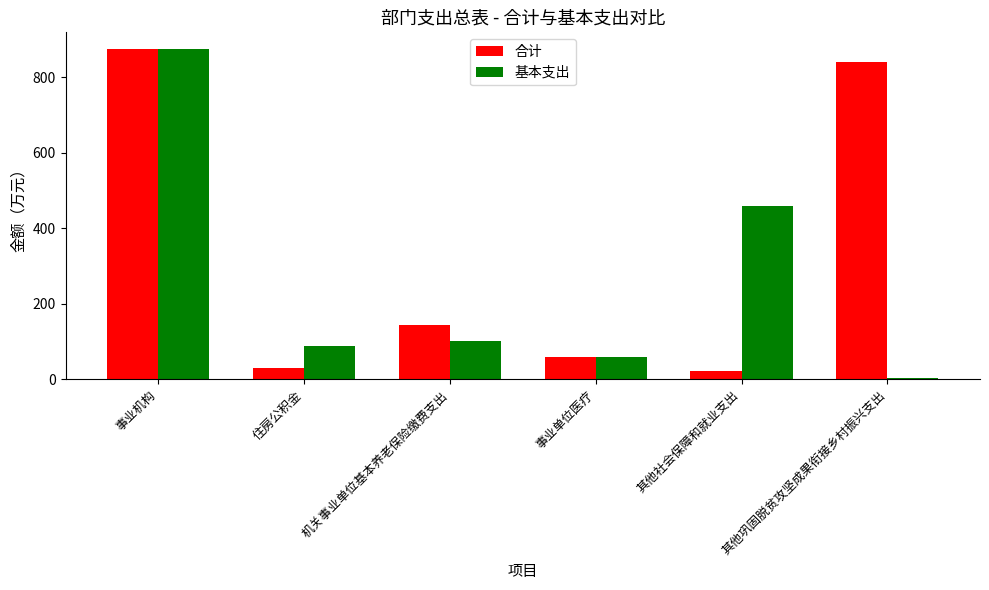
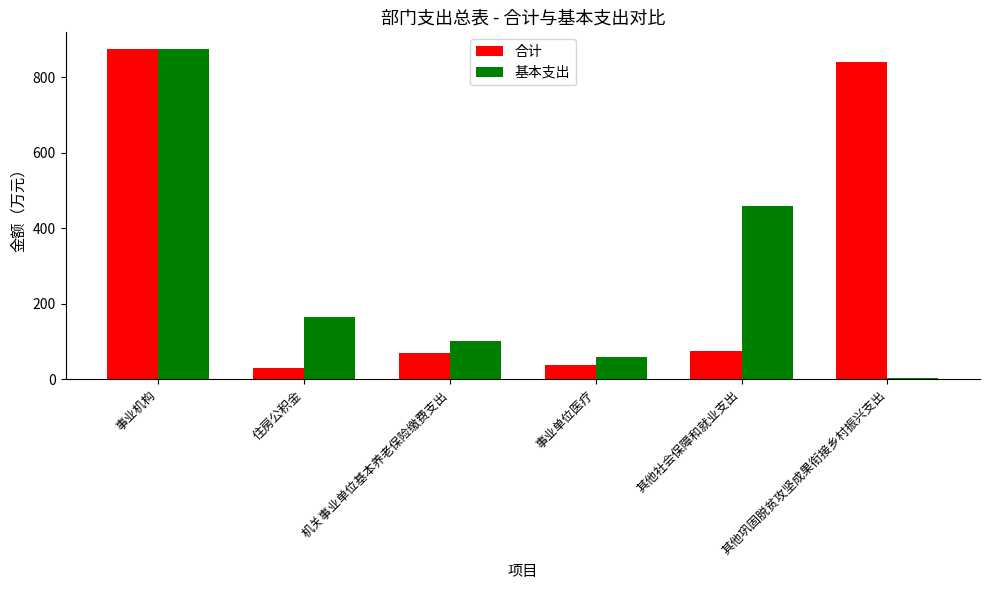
基本支出, 住房公积金: 90 -> 160
合计, 机关事业单位基本养老保险缴费支出: 140 -> 70
合计, 事业单位医疗: 60 -> 40
合计, 其他社会保障和就业支出: 20 -> 80
